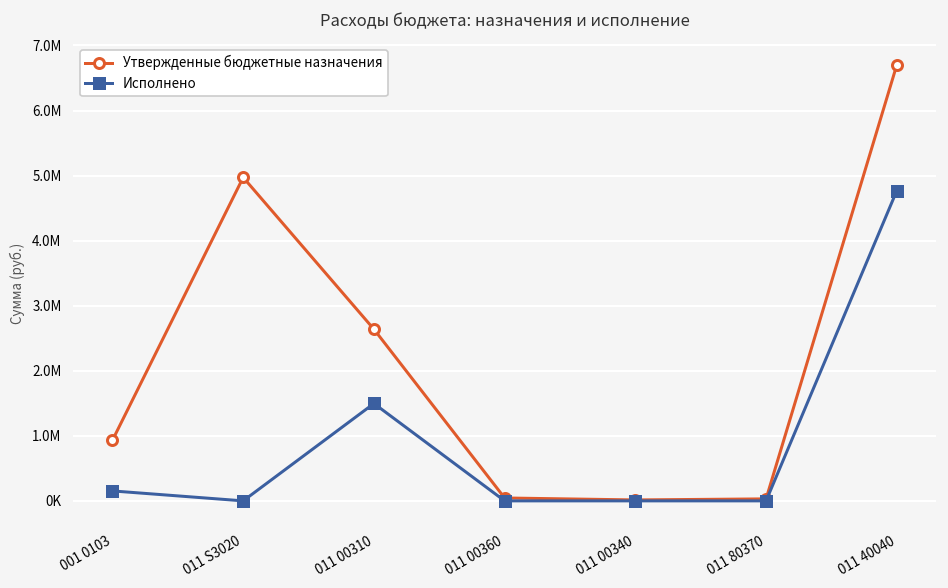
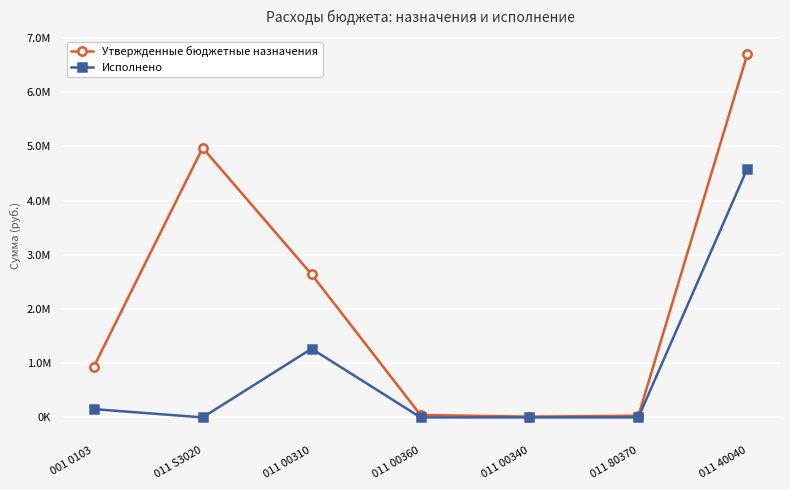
Исполнено, 011 00310: 1500000 -> 1300000
Исполнено, 011 40040: 4800000 -> 4600000
